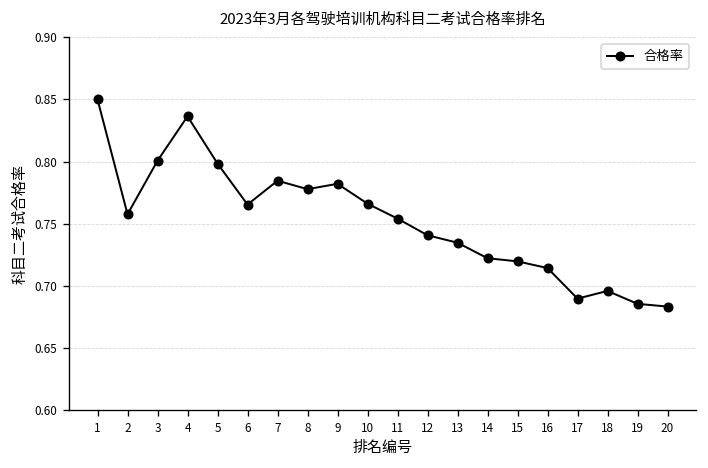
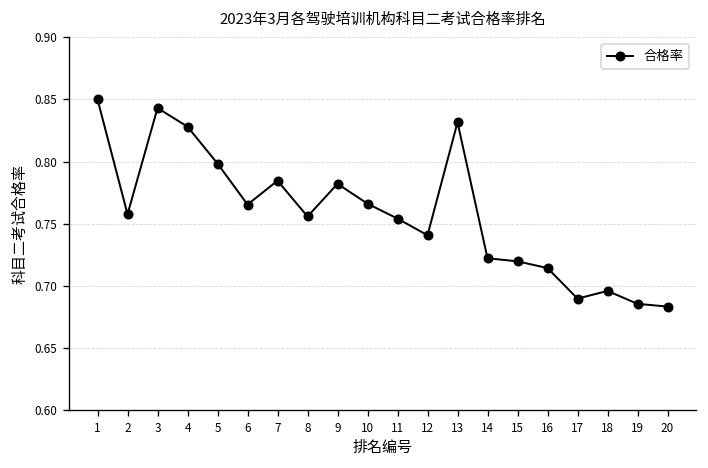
3: 0.801 -> 0.843
4: 0.836 -> 0.828
8: 0.778 -> 0.756
13: 0.735 -> 0.832
